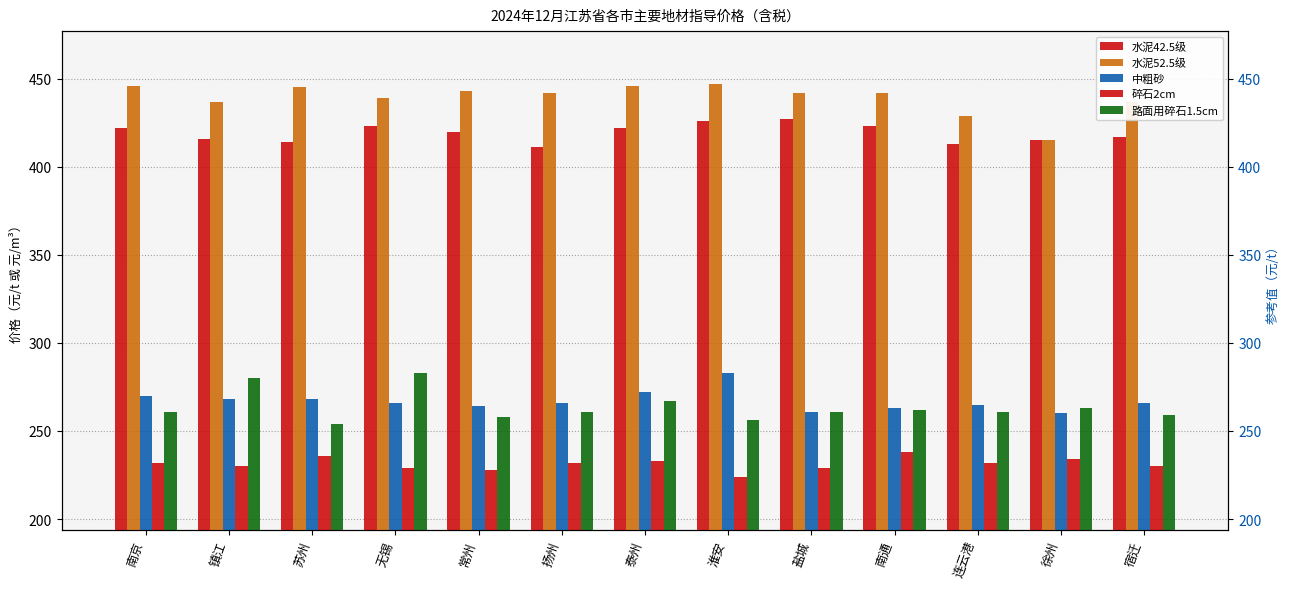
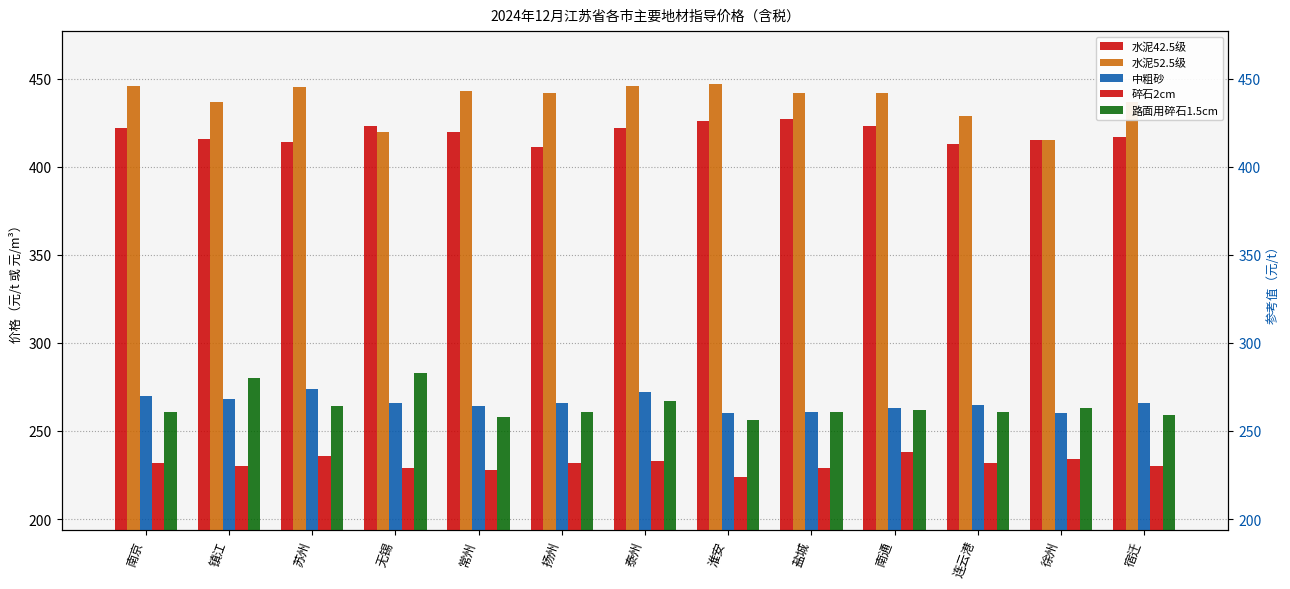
中粗砂, 苏州: 268 -> 274
路面用碎石1.5cm, 苏州: 254 -> 264
水泥52.5级, 无锡: 439 -> 420
中粗砂, 淮安: 283 -> 260
